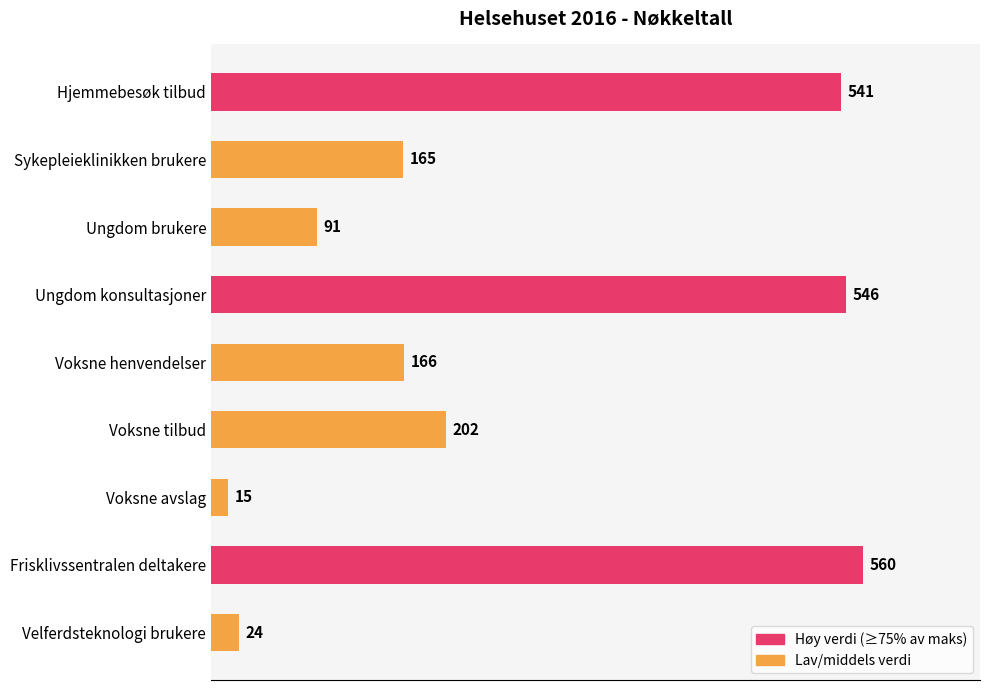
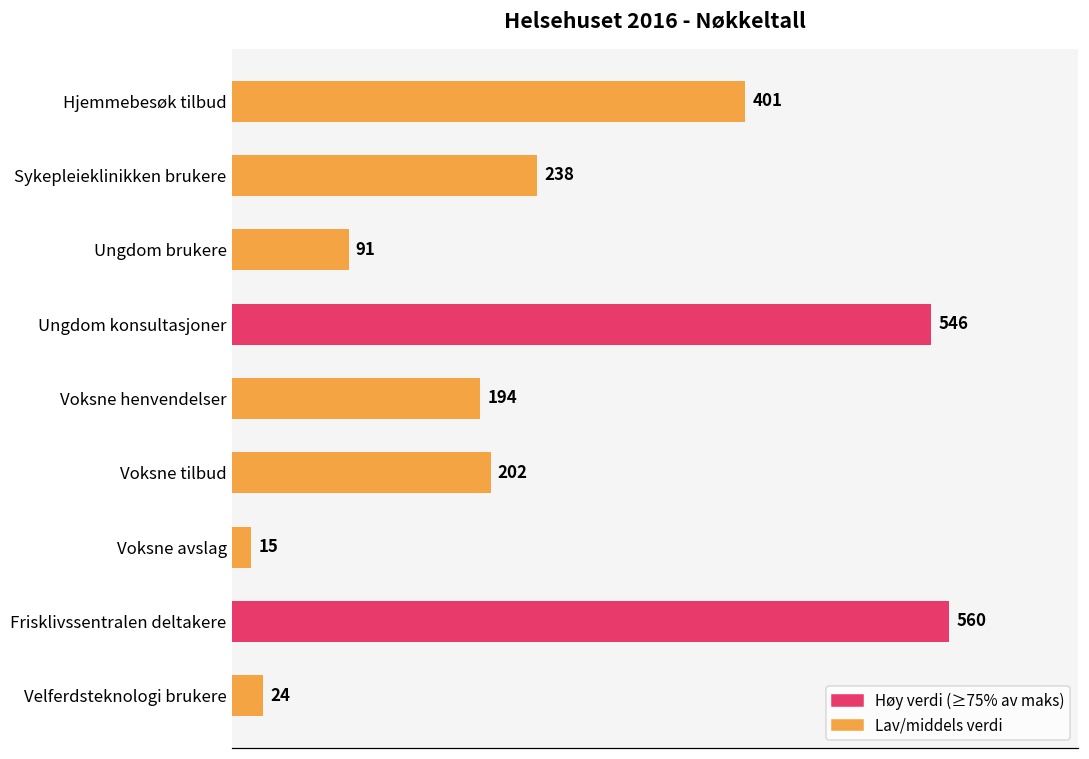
Hjemmebesøk tilbud: 541 -> 401
Sykepleieklinikken brukere: 165 -> 238
Voksne henvendelser: 166 -> 194
